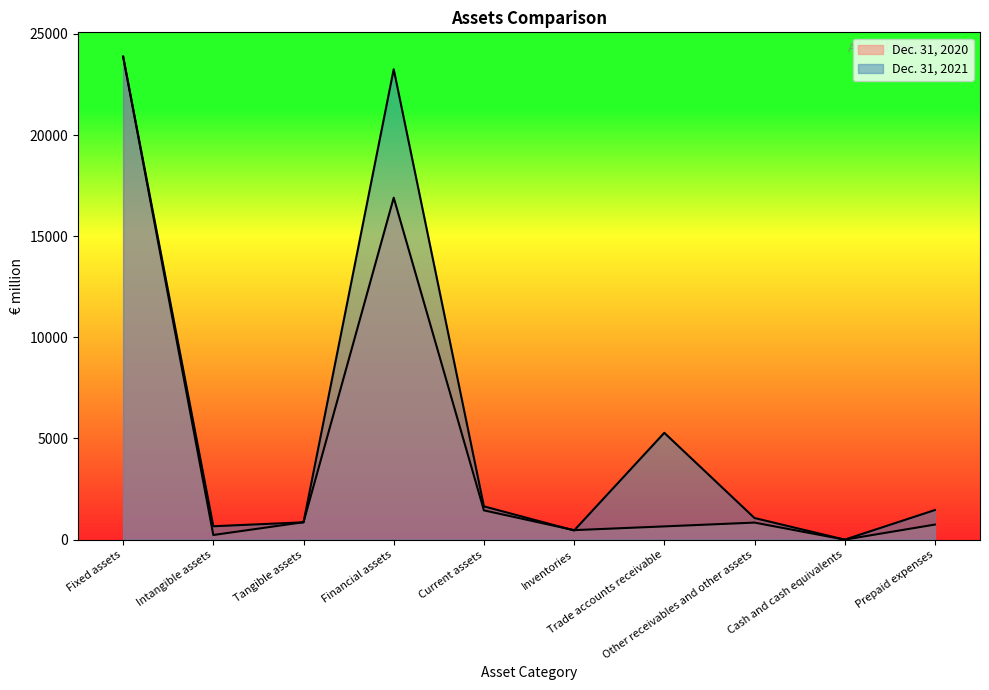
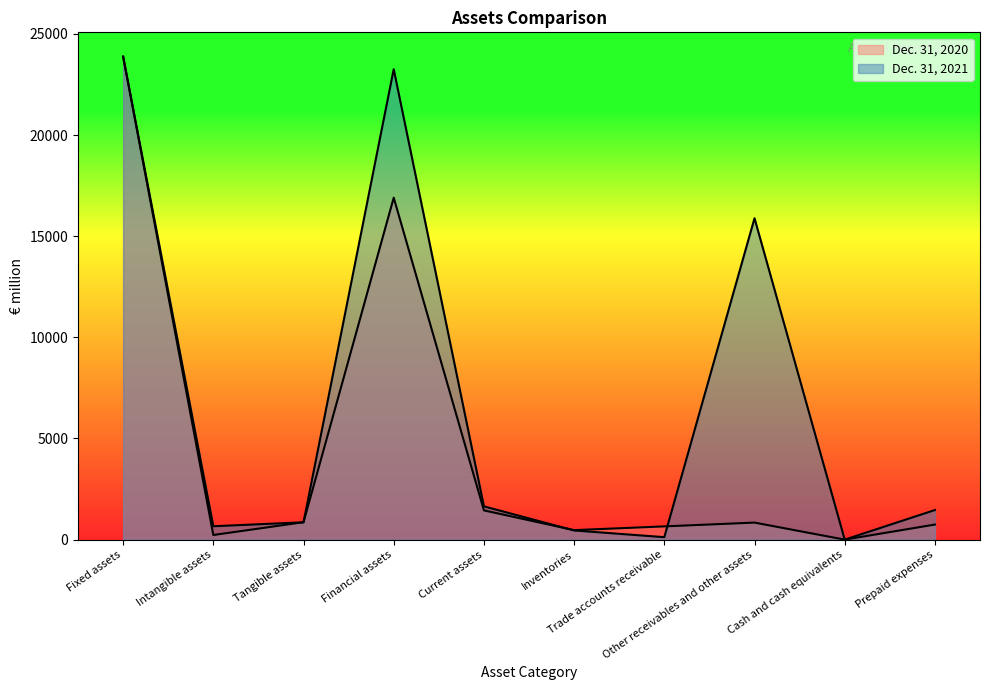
Dec. 31, 2021, Trade accounts receivable: 5300 -> 100
Dec. 31, 2021, Other receivables and other assets: 1100 -> 15900
